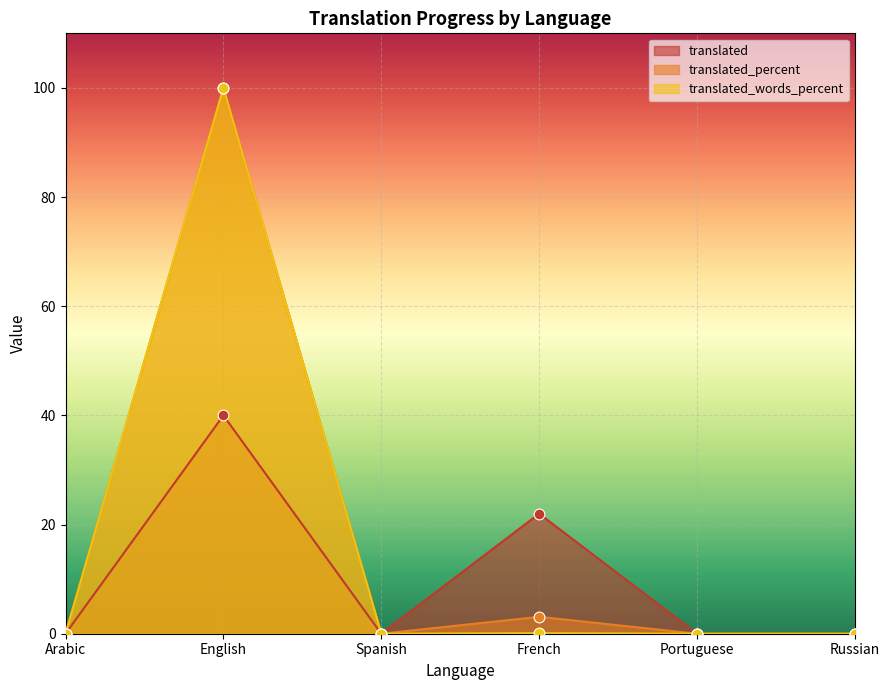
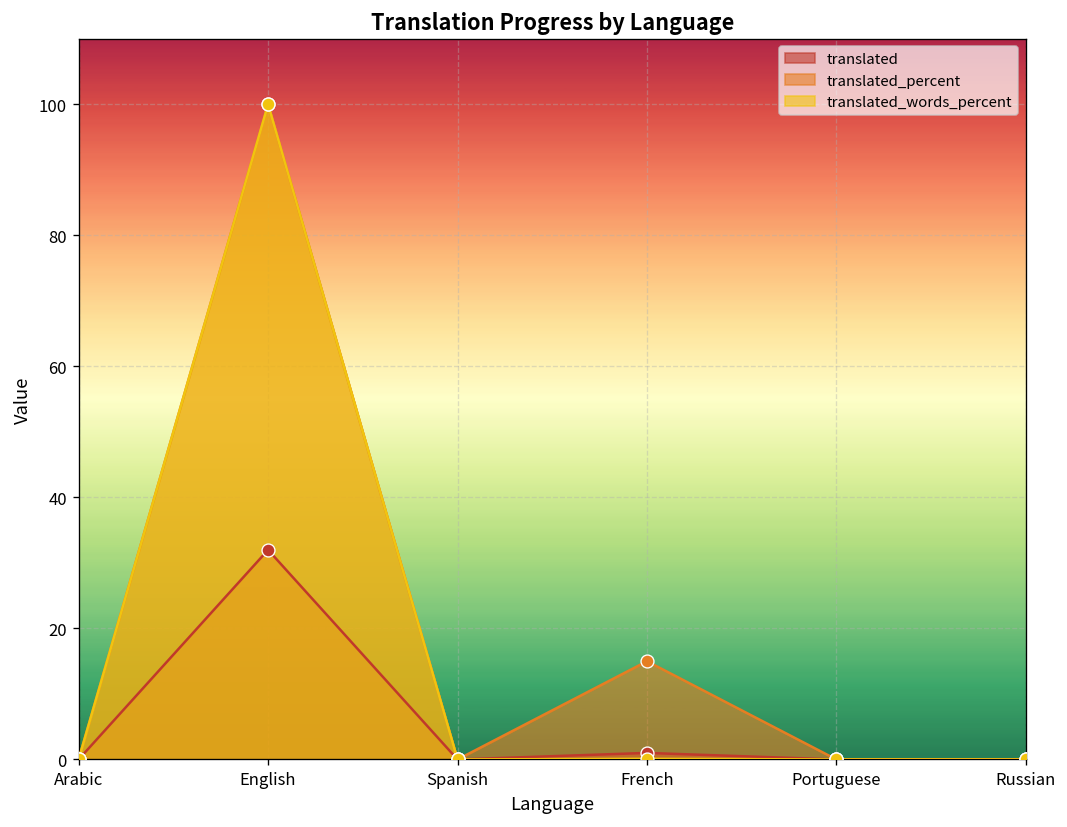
translated, English: 40 -> 32
translated, French: 22 -> 1
translated_percent, French: 3 -> 15
